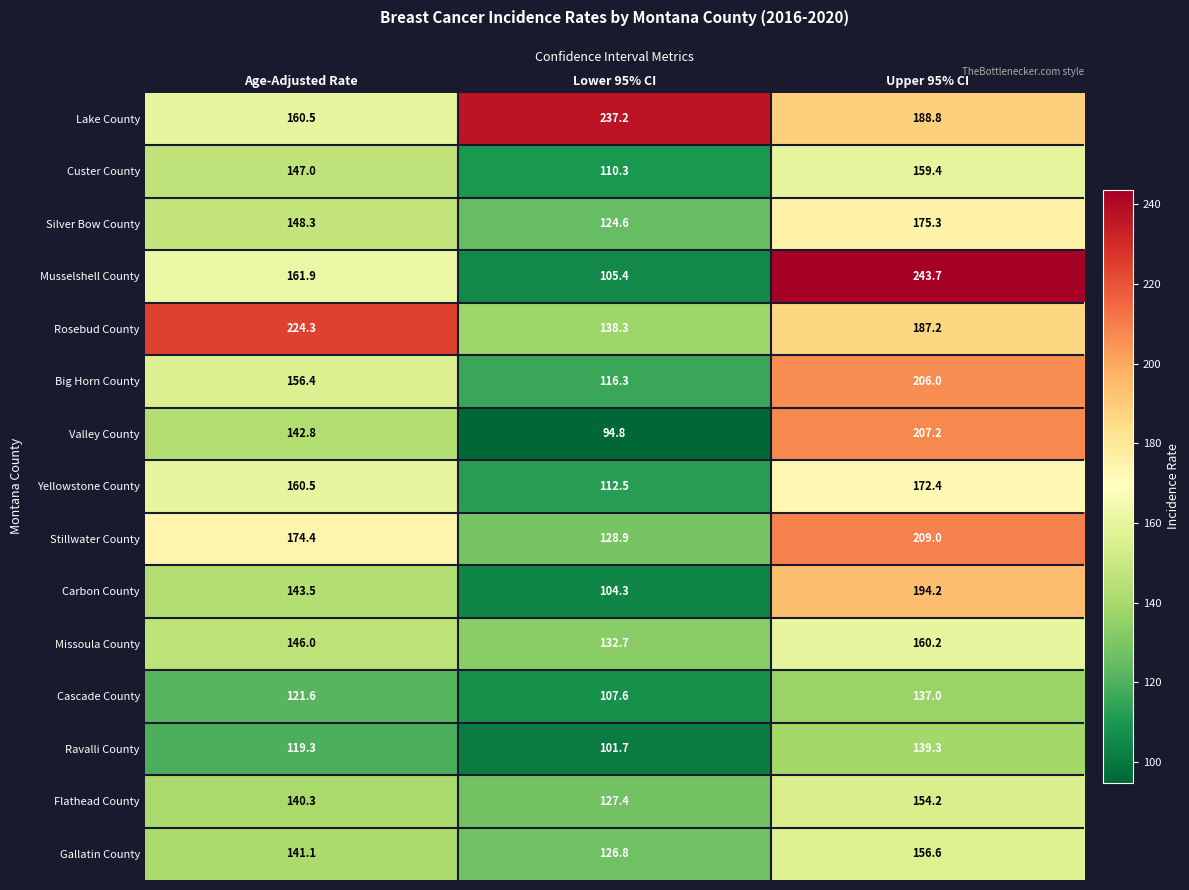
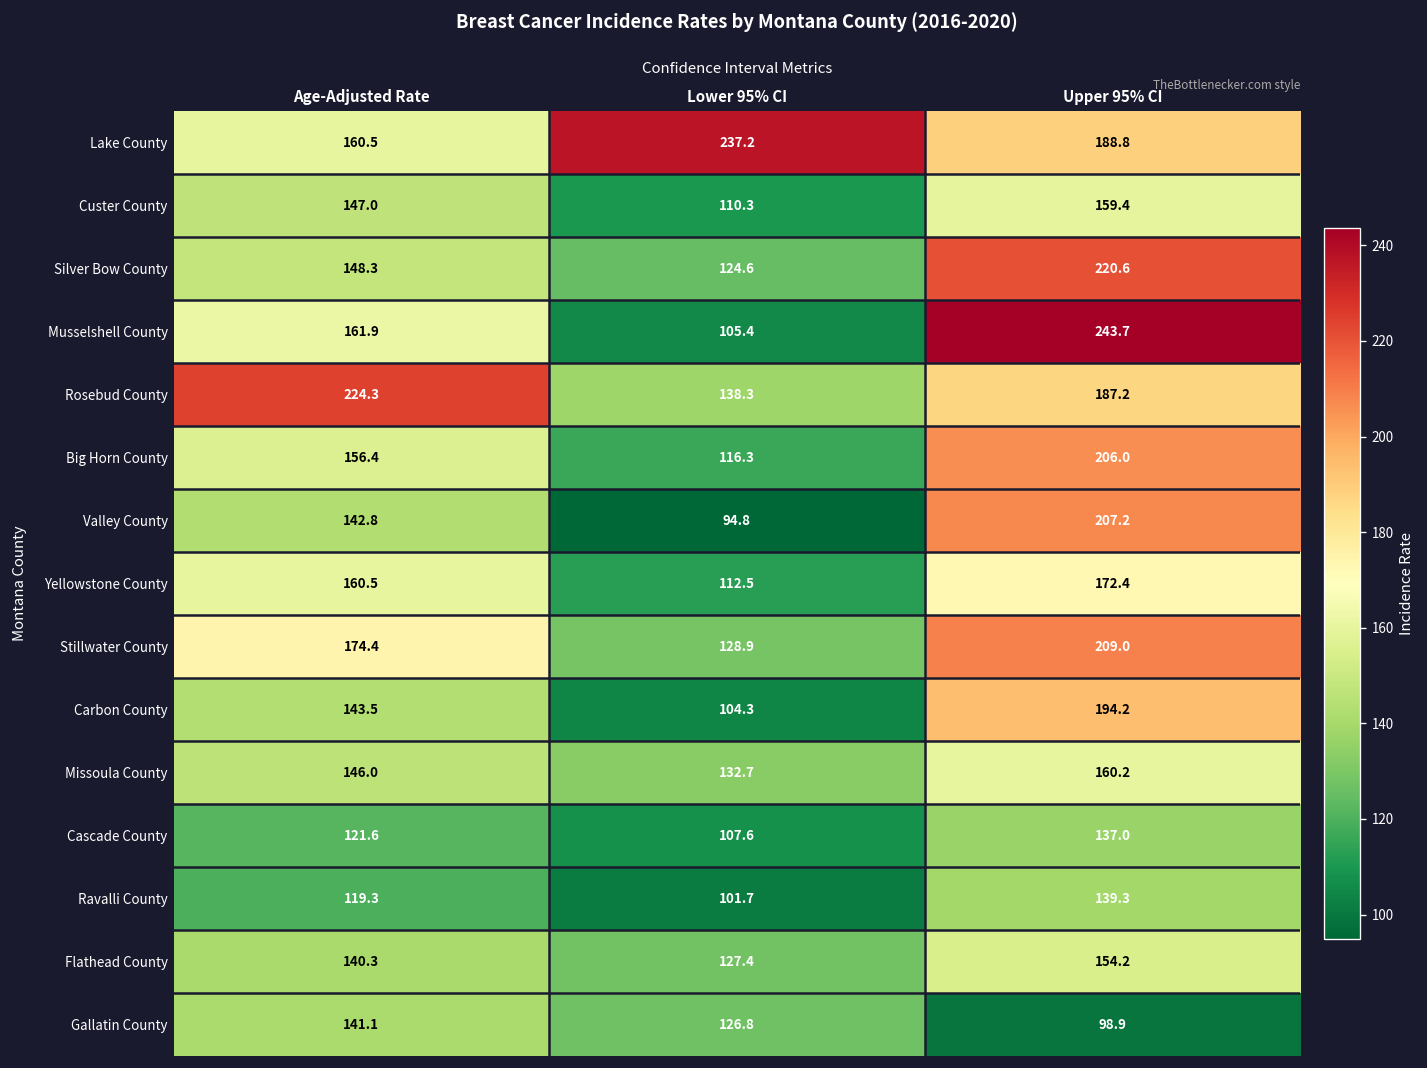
Silver Bow County, Upper 95% CI: 175.3 -> 220.6
Gallatin County, Upper 95% CI: 156.6 -> 98.9
